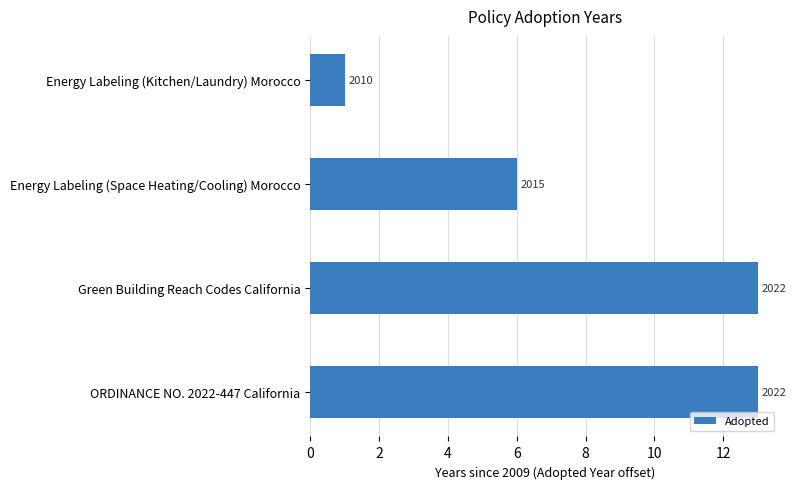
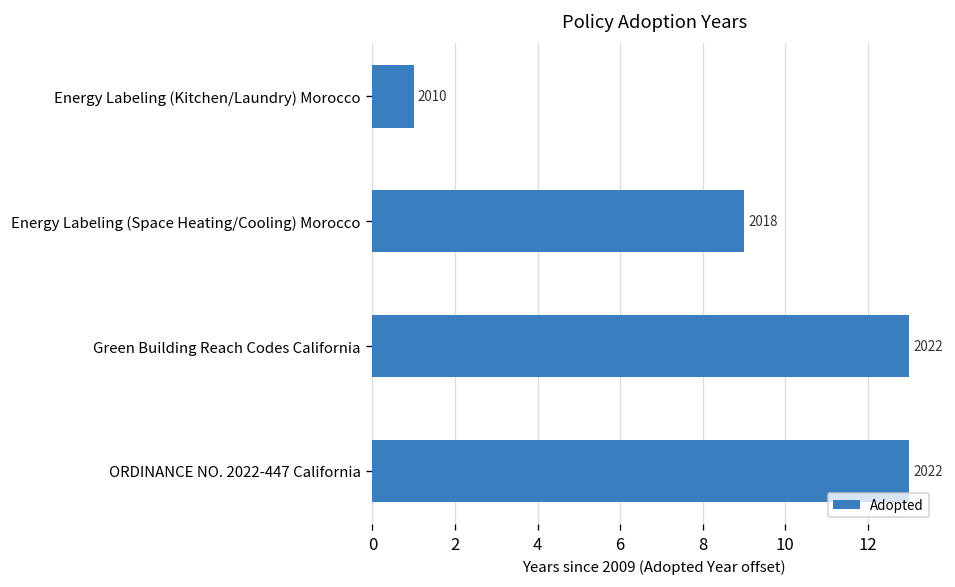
Energy Labeling (Space Heating/Cooling) Morocco: 2015 -> 2018
